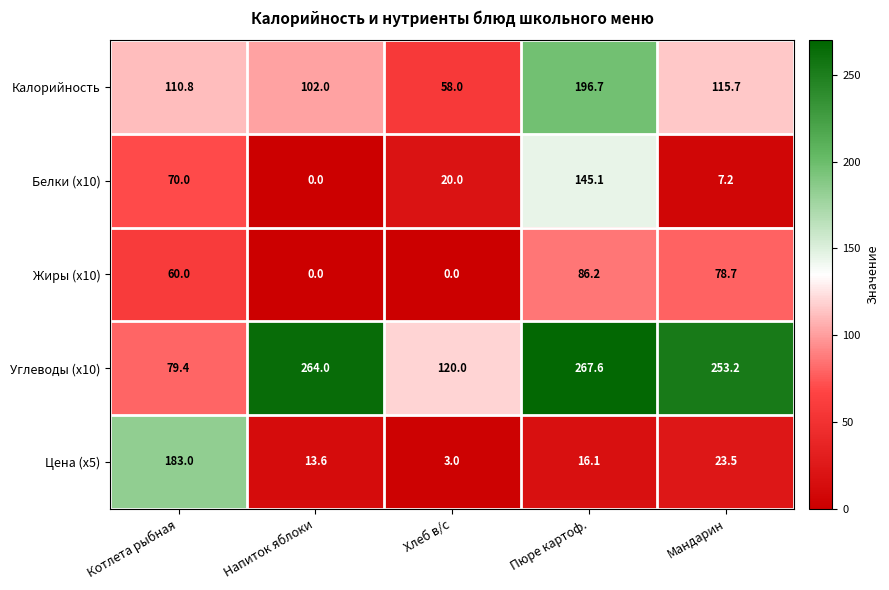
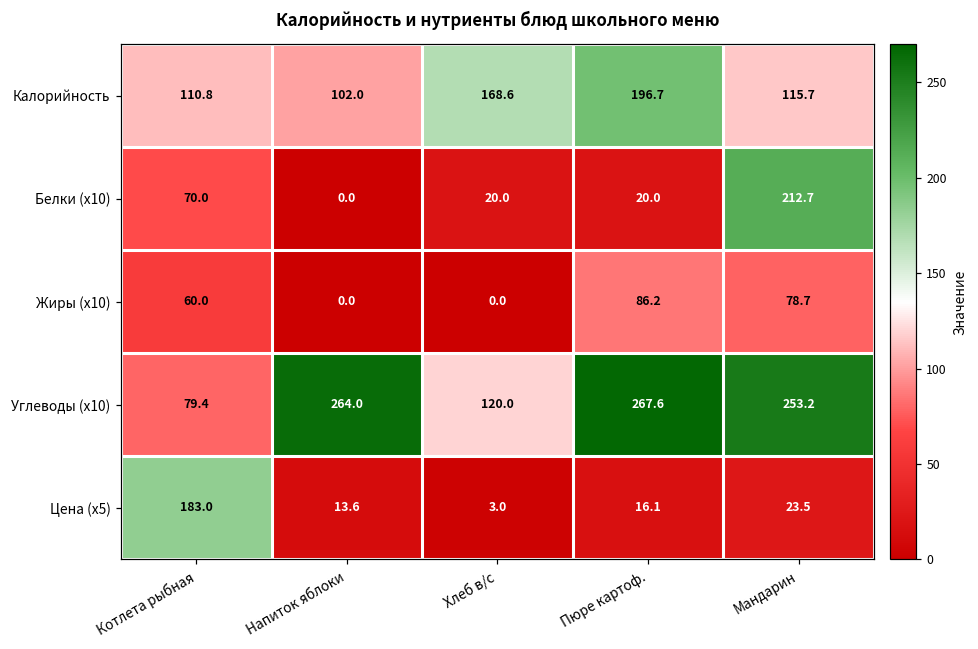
Калорийность, Хлеб в/с: 58.0 -> 168.6
Белки (x10), Пюре картоф.: 145.1 -> 20.0
Белки (x10), Мандарин: 7.2 -> 212.7
